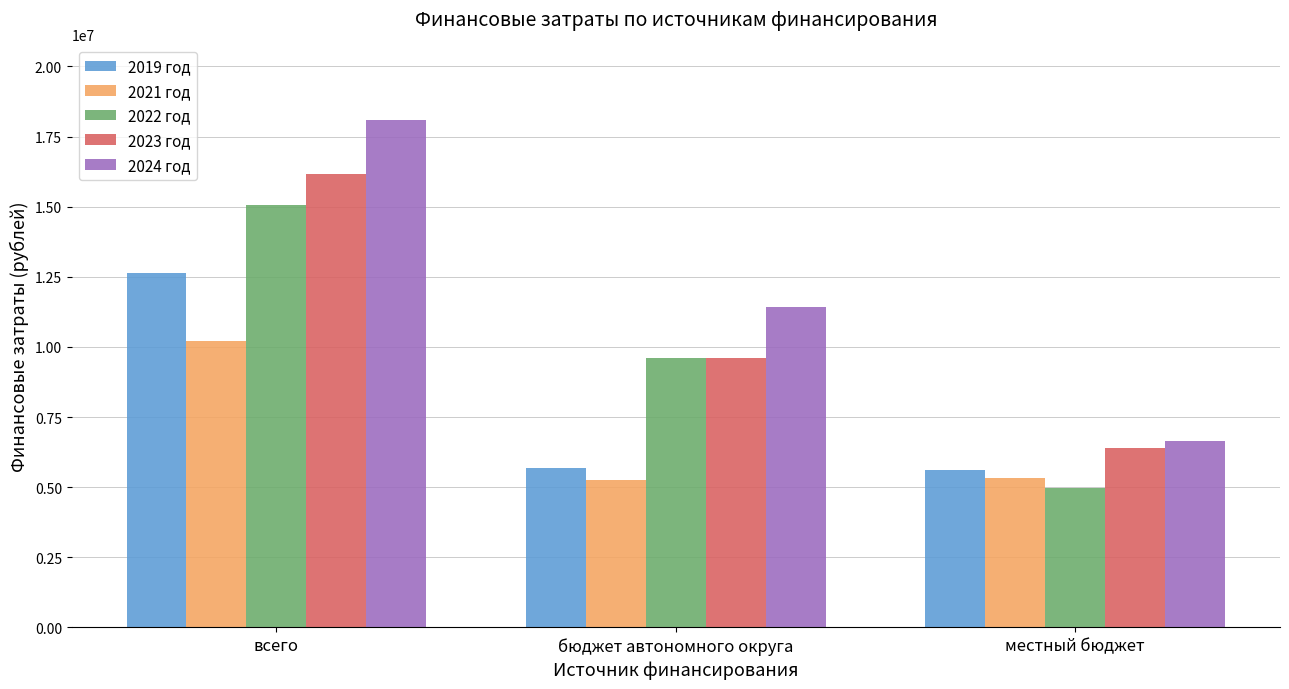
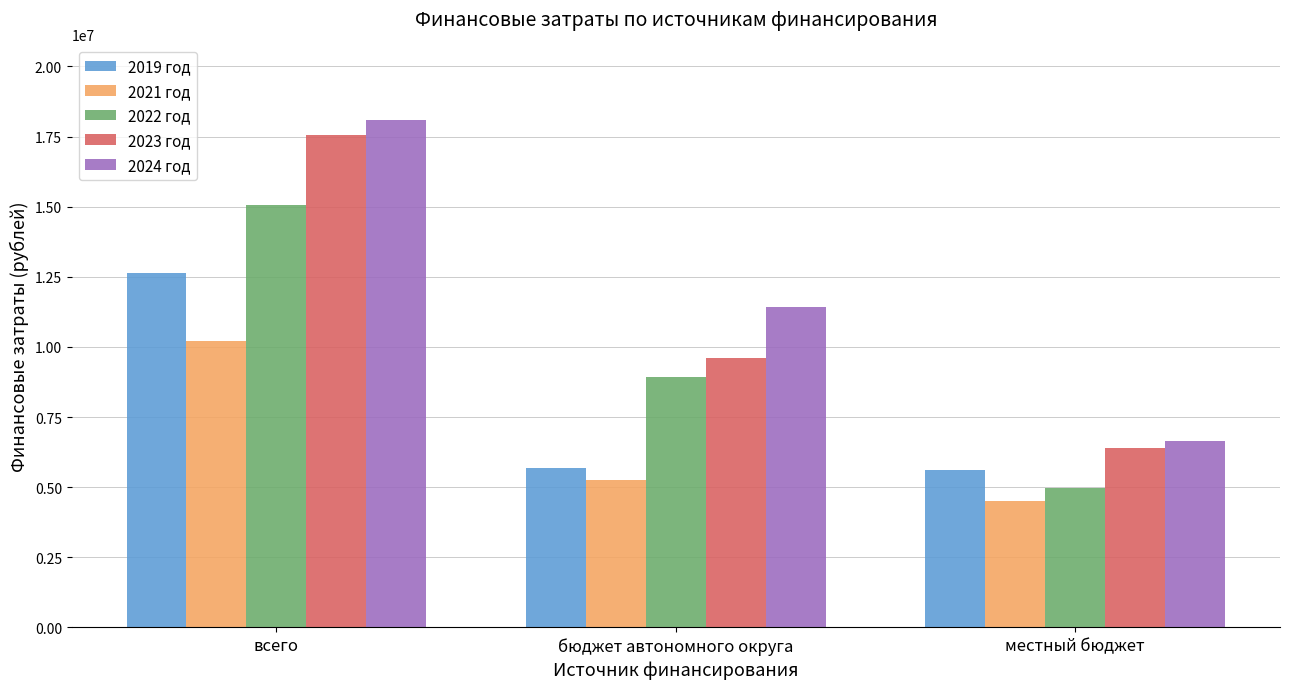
2023 год, всего: 16200000 -> 17600000
2022 год, бюджет автономного округа: 9600000 -> 8900000
2021 год, местный бюджет: 5300000 -> 4500000
